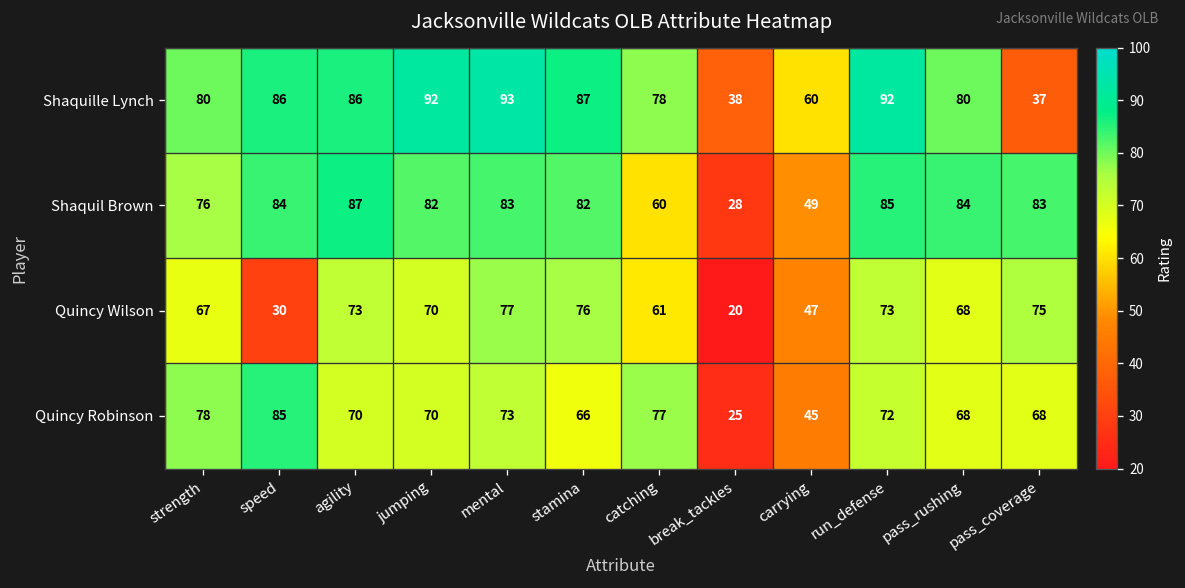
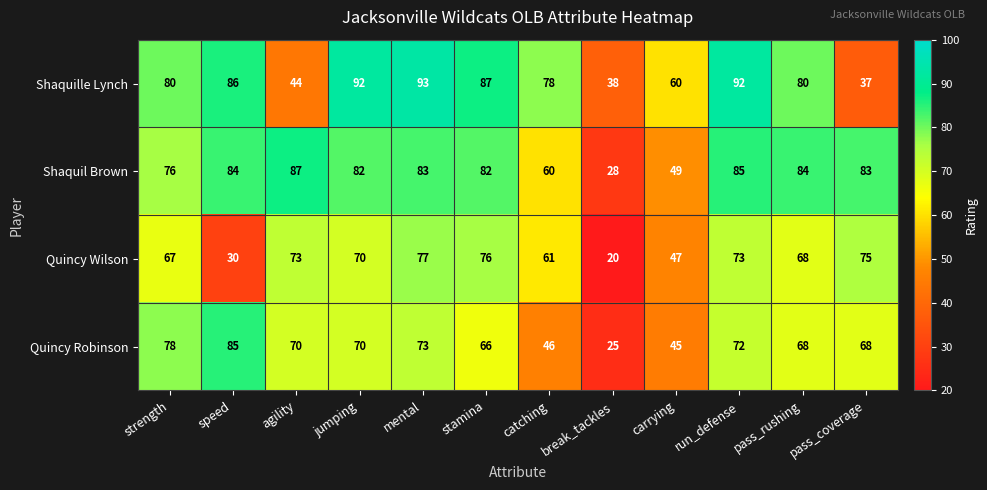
Shaquille Lynch, agility: 86 -> 44
Quincy Robinson, catching: 77 -> 46
